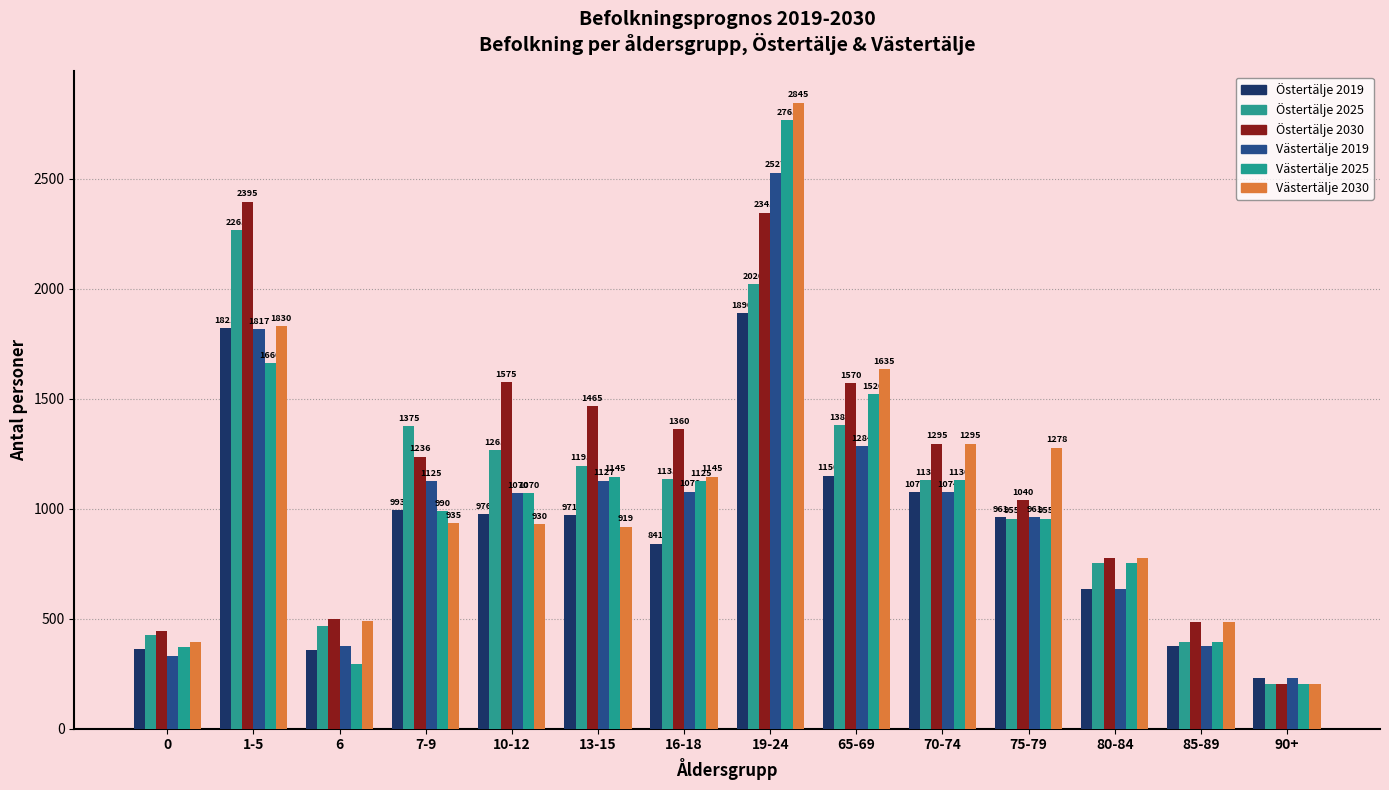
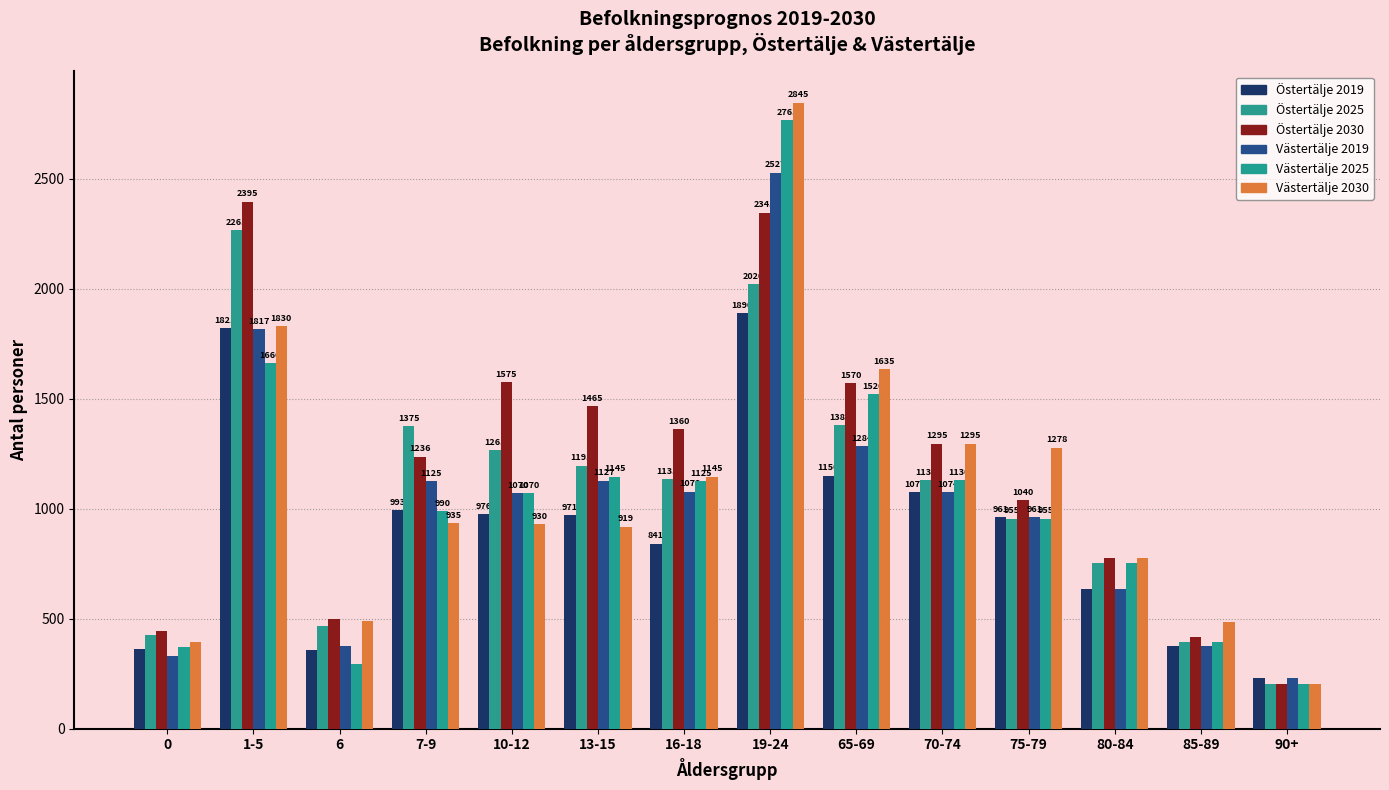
Östertälje 2030, 85-89: 490 -> 420
